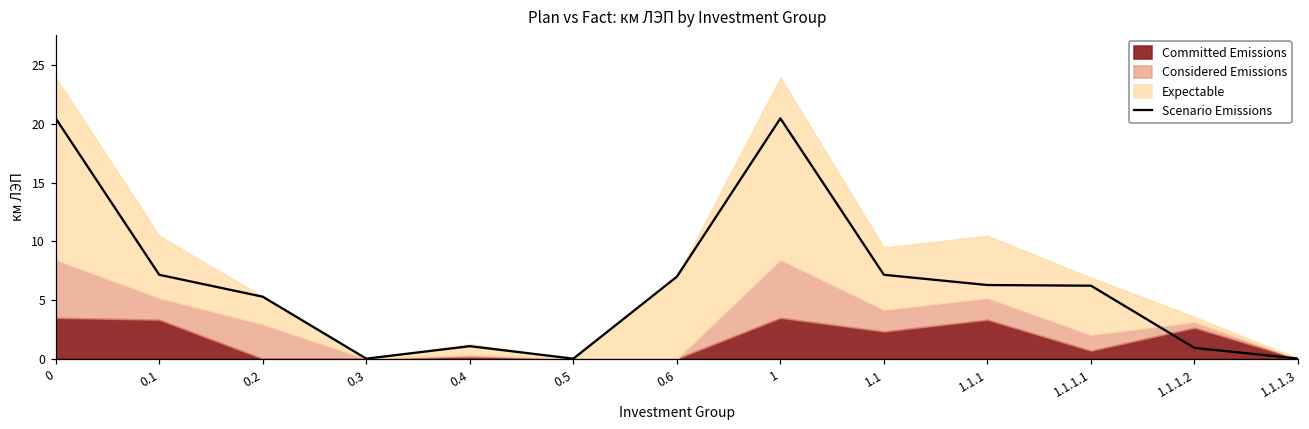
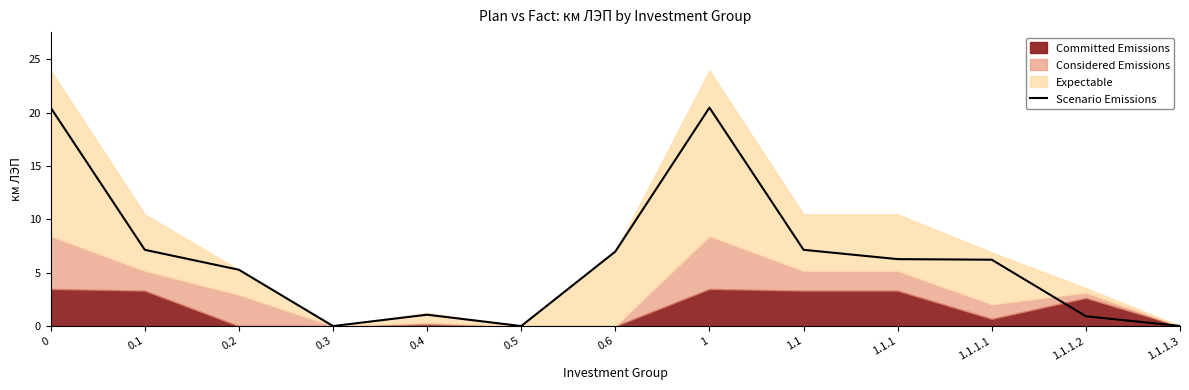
Committed Emissions, 1.1: 2.3 -> 3.3
